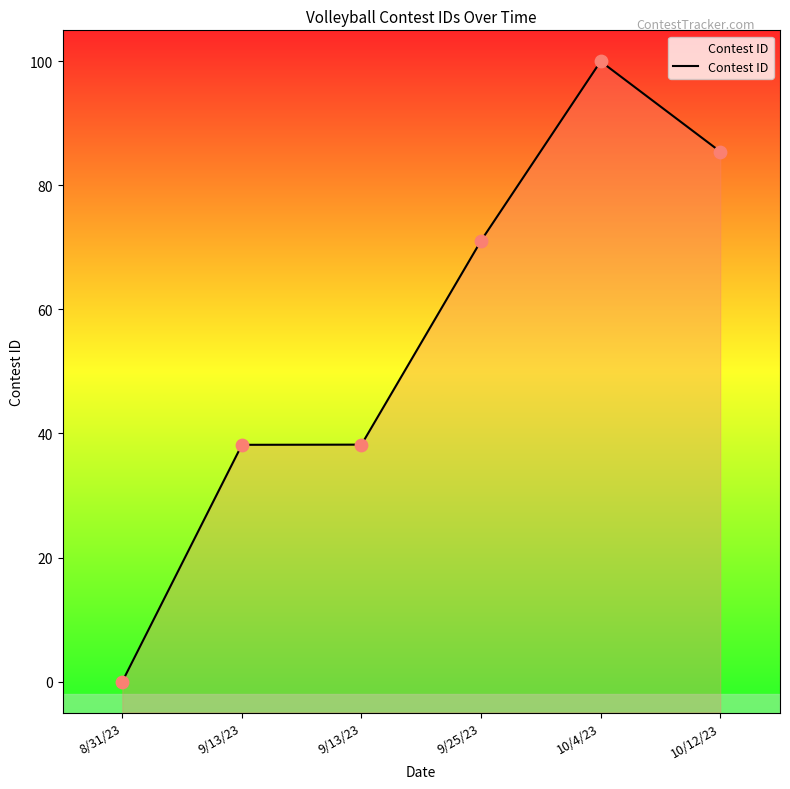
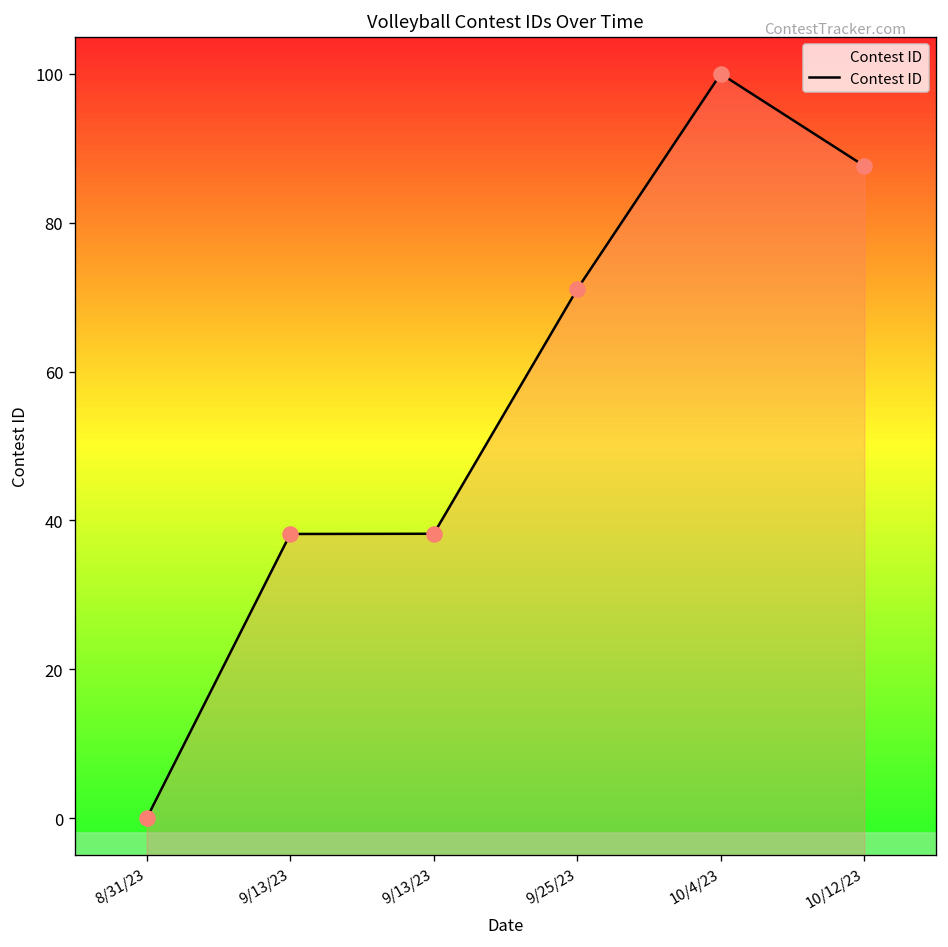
10/12/23: 85 -> 88
